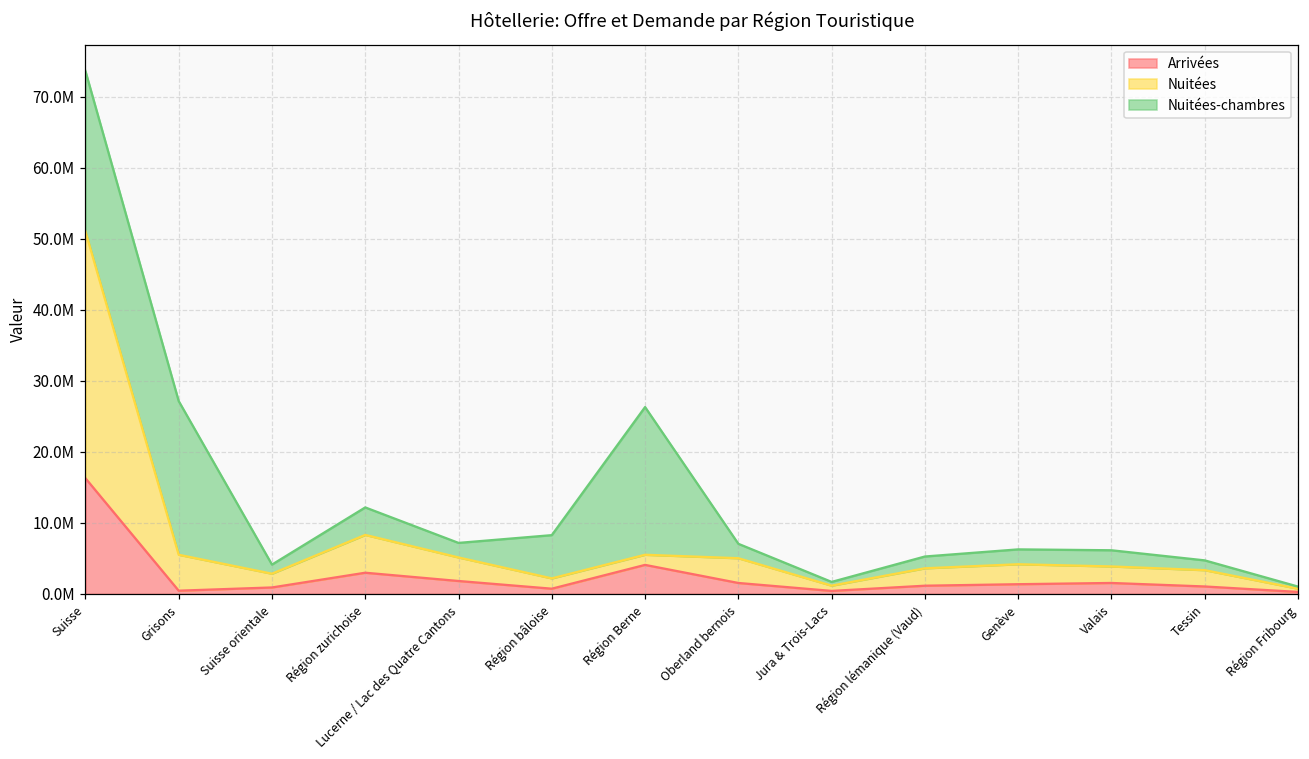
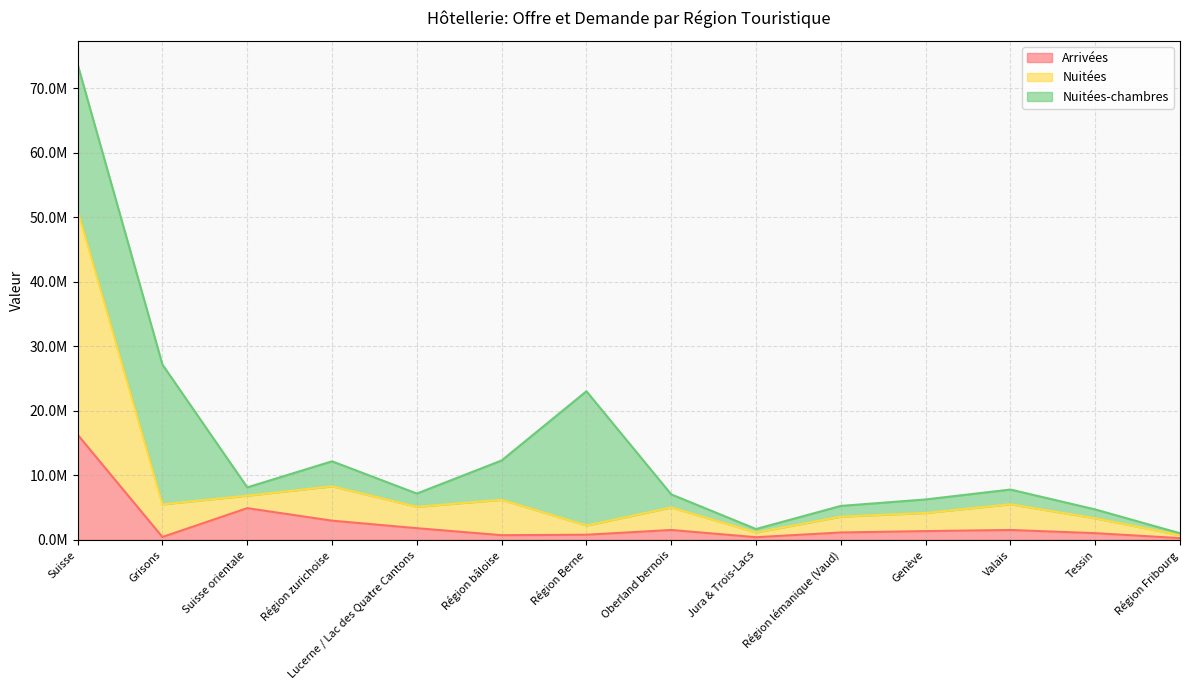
Arrivées, Suisse orientale: 1000000 -> 5000000
Nuitées, Région bâloise: 1000000 -> 5000000
Arrivées, Région Berne: 4000000 -> 1000000
Nuitées, Valais: 2000000 -> 4000000
